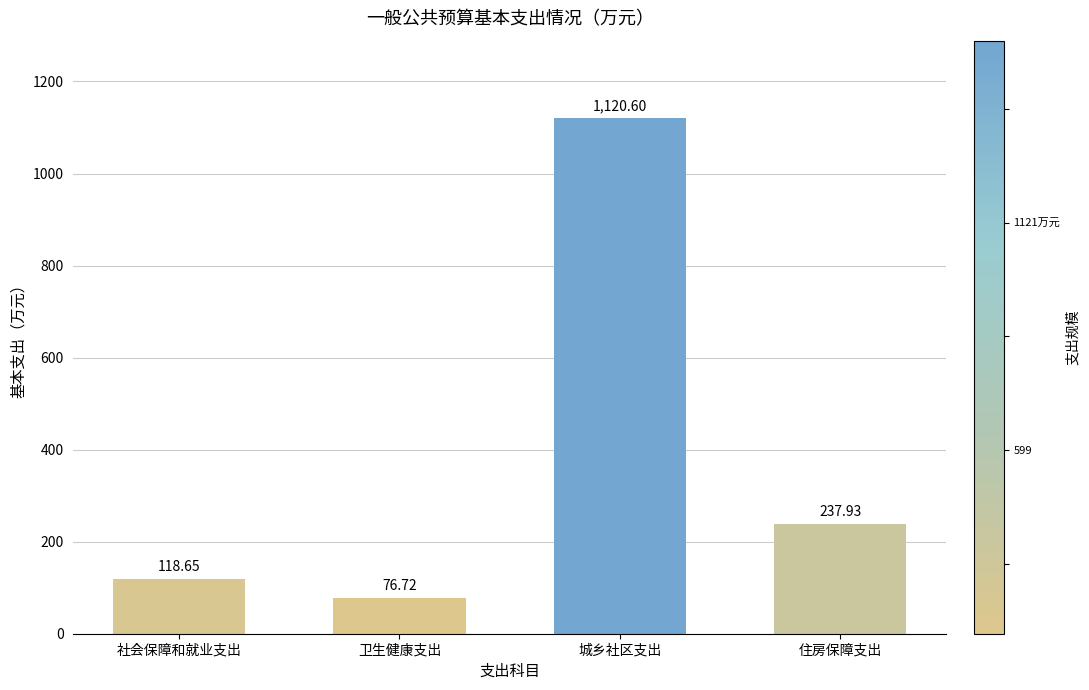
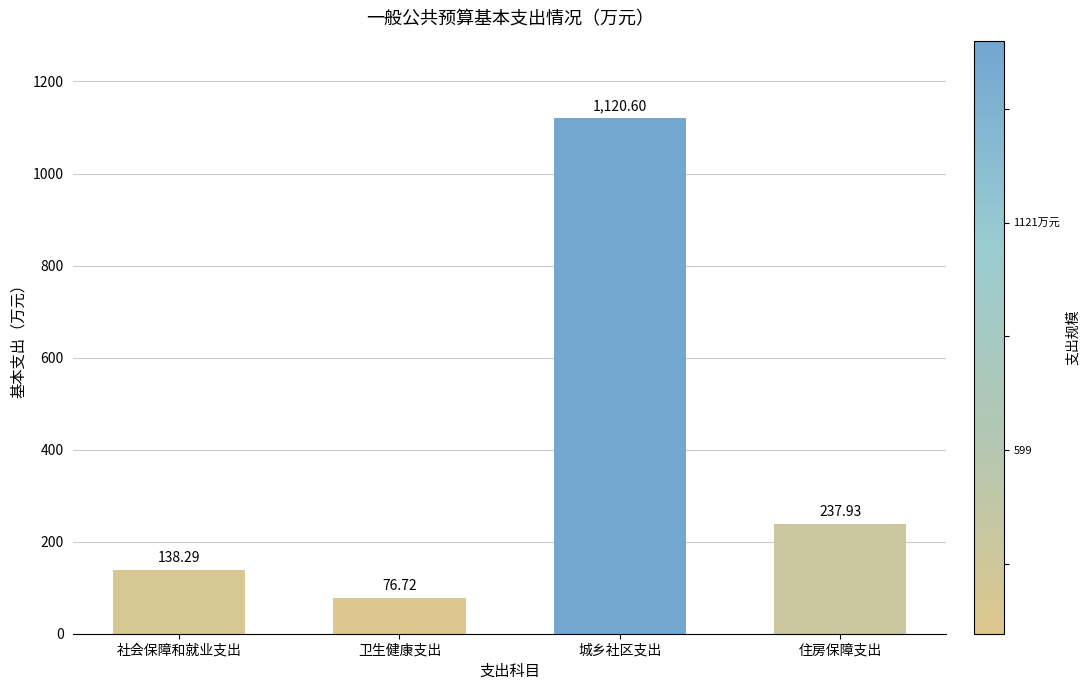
社会保障和就业支出: 118.65 -> 138.29
